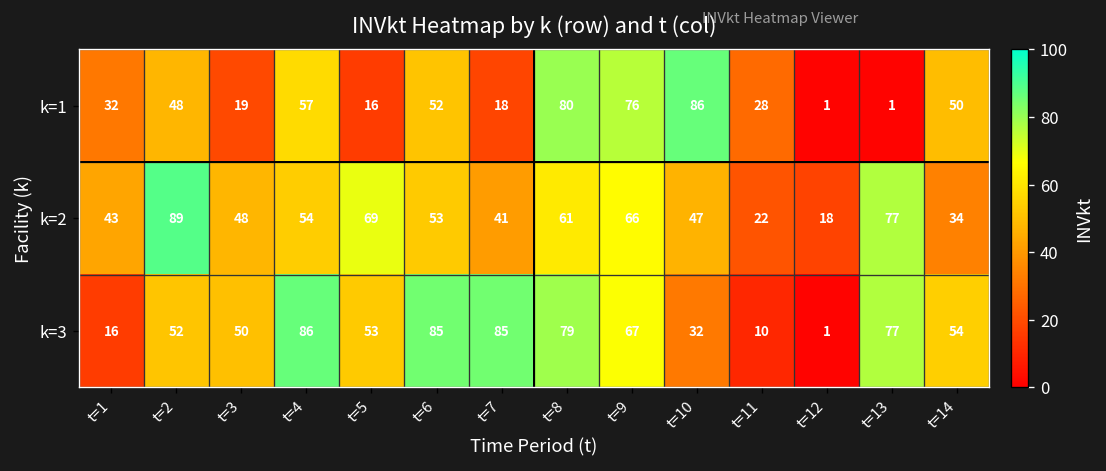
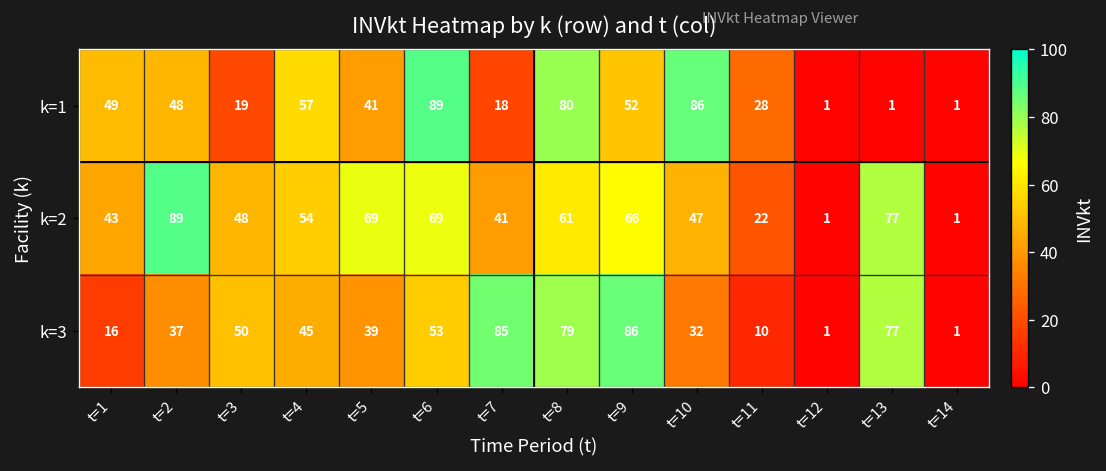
k=1, t=1: 32 -> 49
k=1, t=5: 16 -> 41
k=1, t=6: 52 -> 89
k=1, t=9: 76 -> 52
k=1, t=14: 50 -> 1
k=2, t=6: 53 -> 69
k=2, t=12: 18 -> 1
k=2, t=14: 34 -> 1
k=3, t=2: 52 -> 37
k=3, t=4: 86 -> 45
k=3, t=5: 53 -> 39
k=3, t=6: 85 -> 53
k=3, t=9: 67 -> 86
k=3, t=14: 54 -> 1
